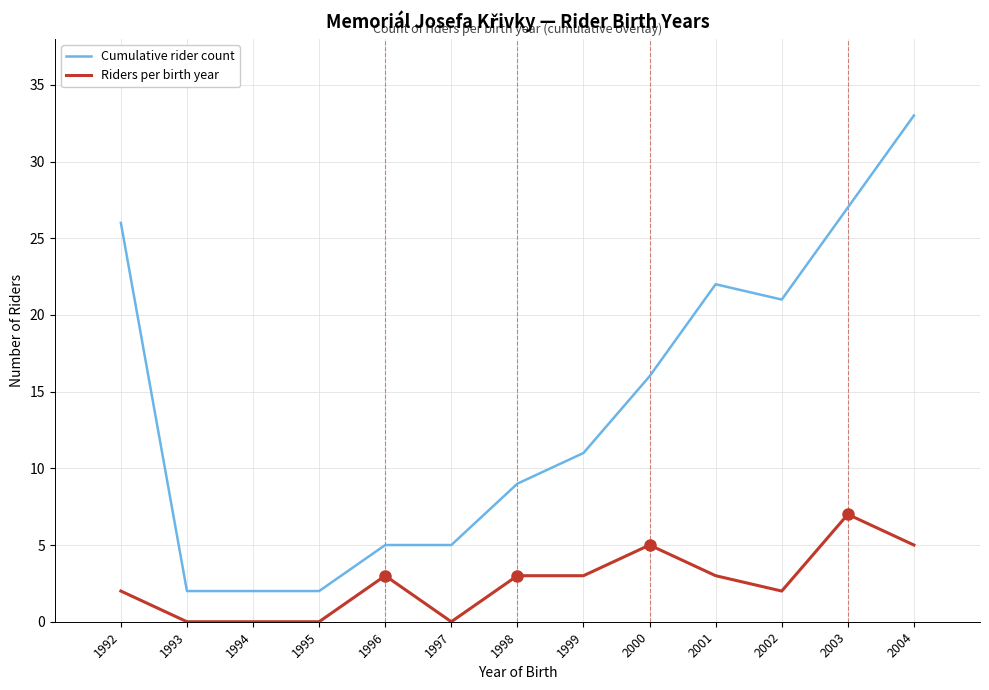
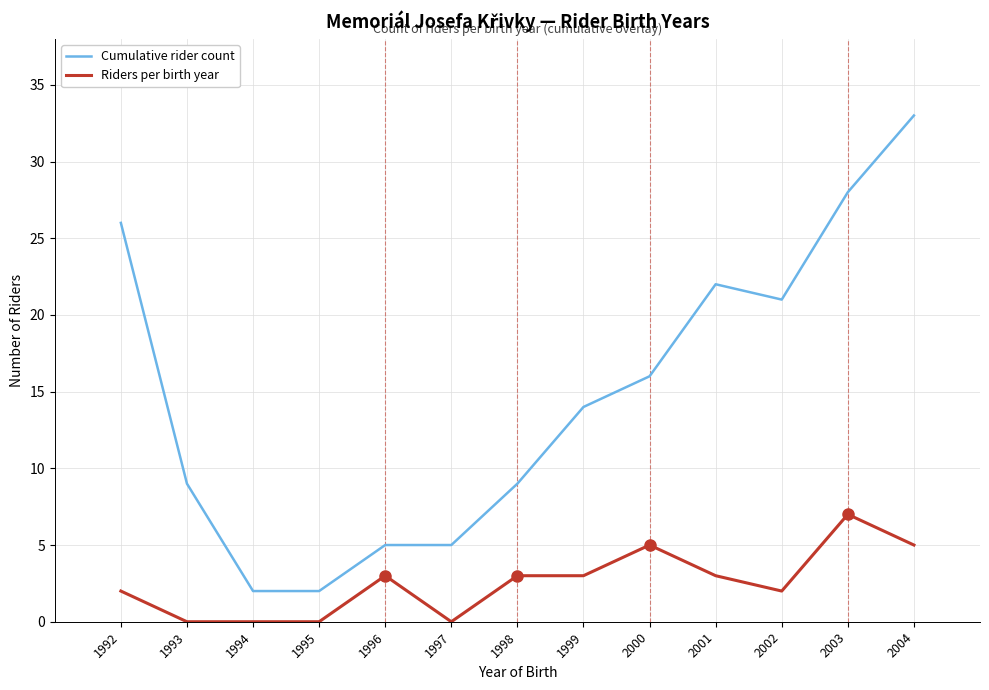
Cumulative rider count, 1993: 2 -> 9
Cumulative rider count, 1999: 11 -> 14
Cumulative rider count, 2003: 27 -> 28
